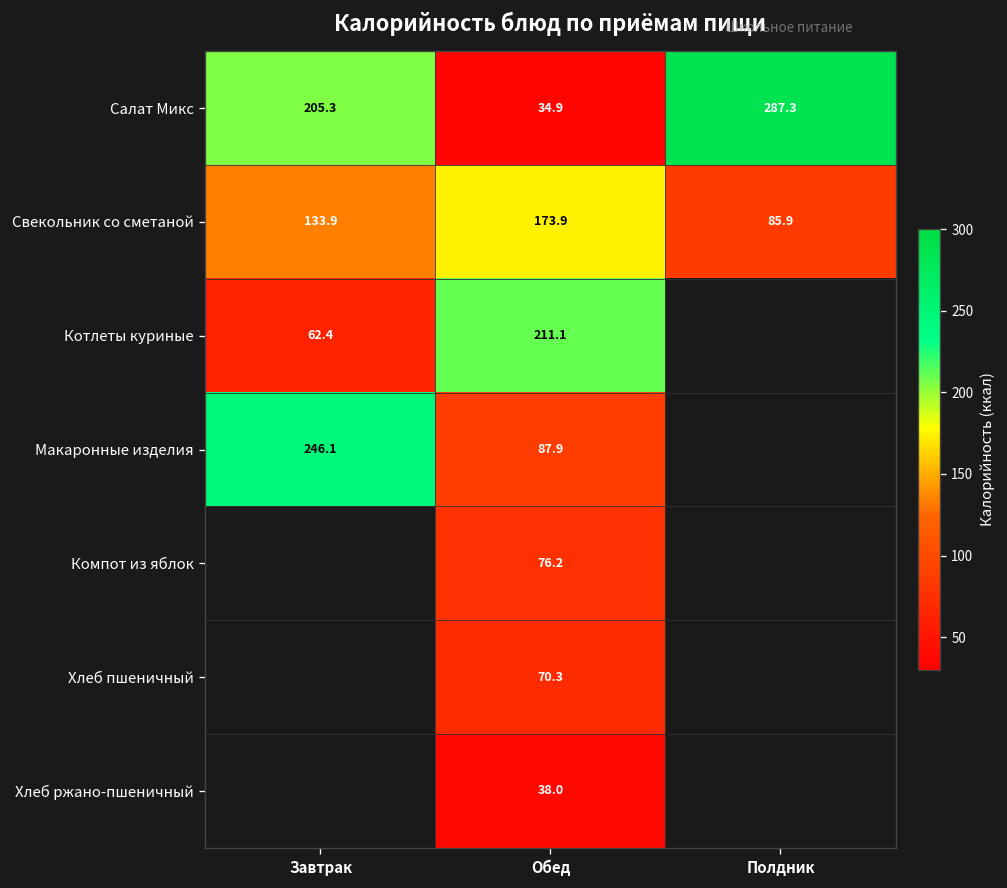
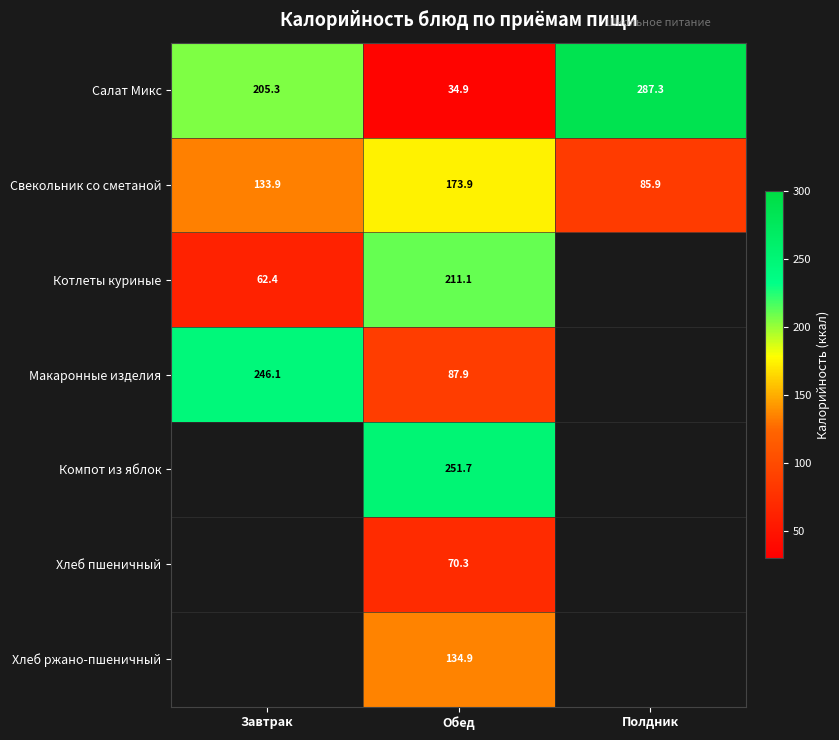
Компот из яблок, Обед: 76.2 -> 251.7
Хлеб ржано-пшеничный, Обед: 38.0 -> 134.9
